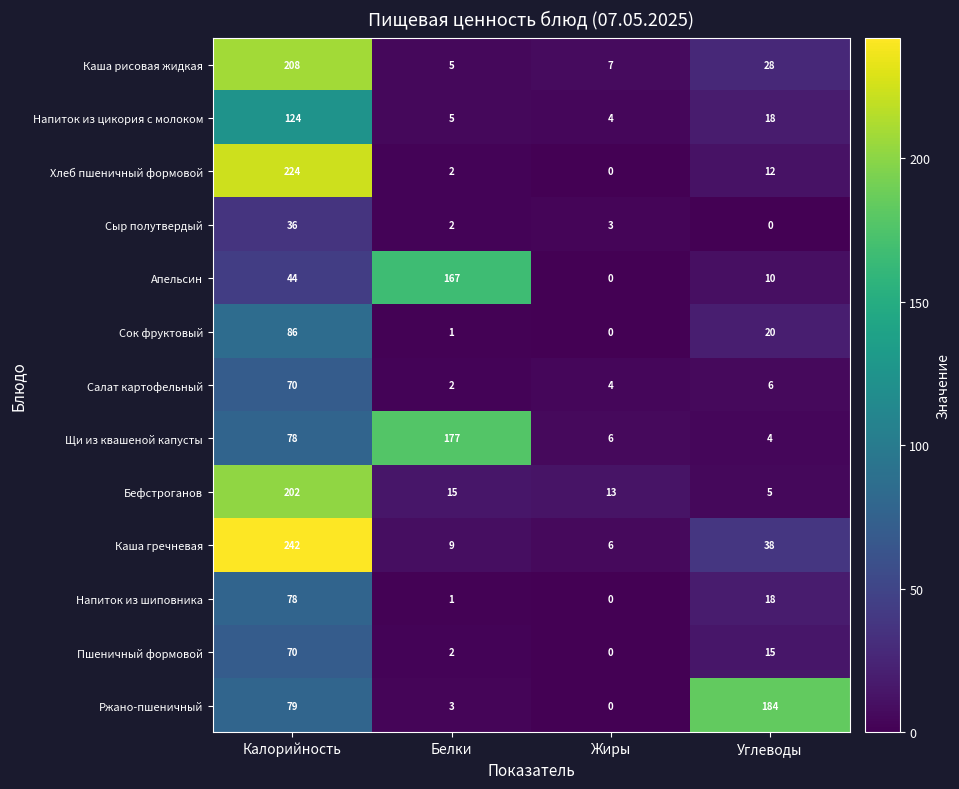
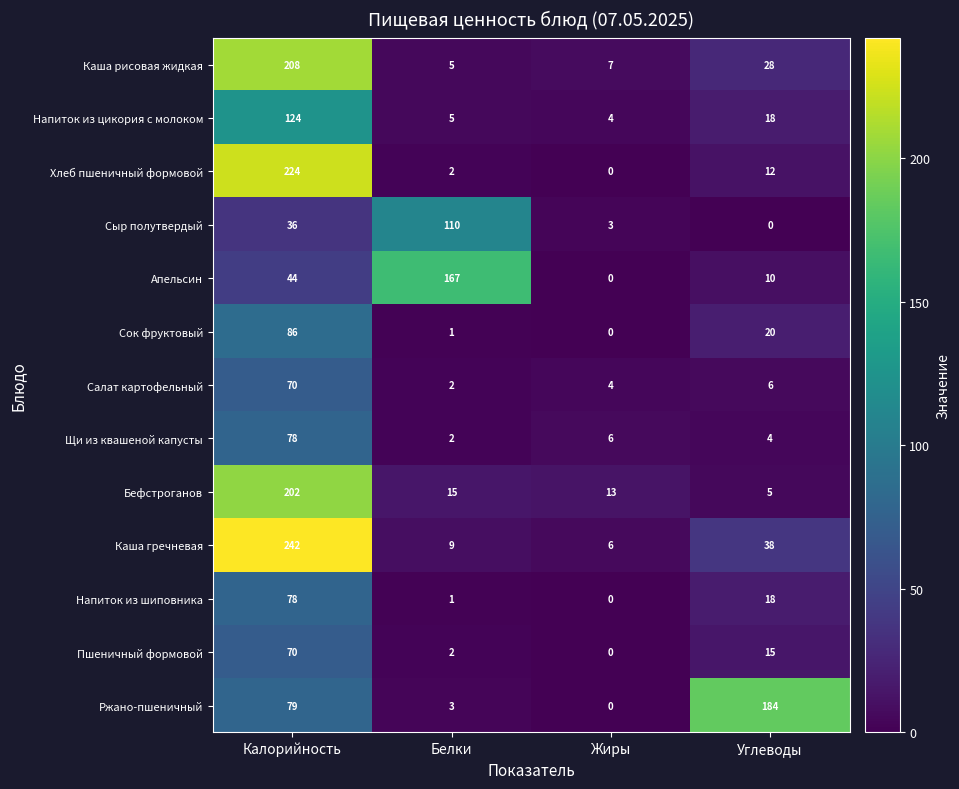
Сыр полутвердый, Белки: 2 -> 110
Щи из квашеной капусты, Белки: 177 -> 2
